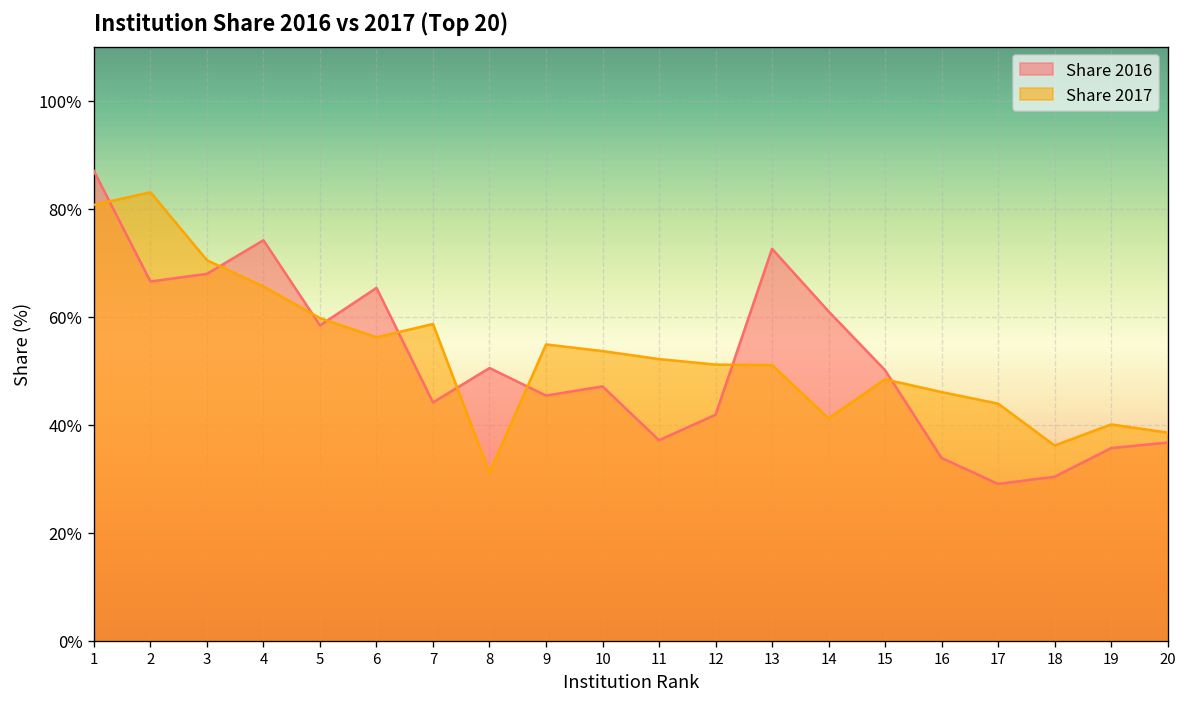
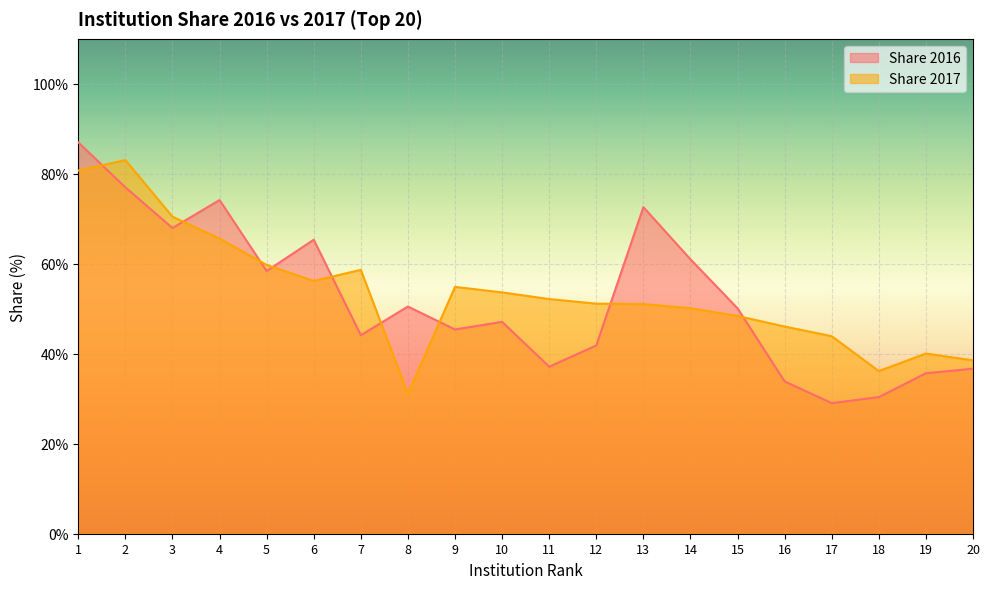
Share 2016, 2: 67% -> 77%
Share 2017, 14: 41% -> 50%
